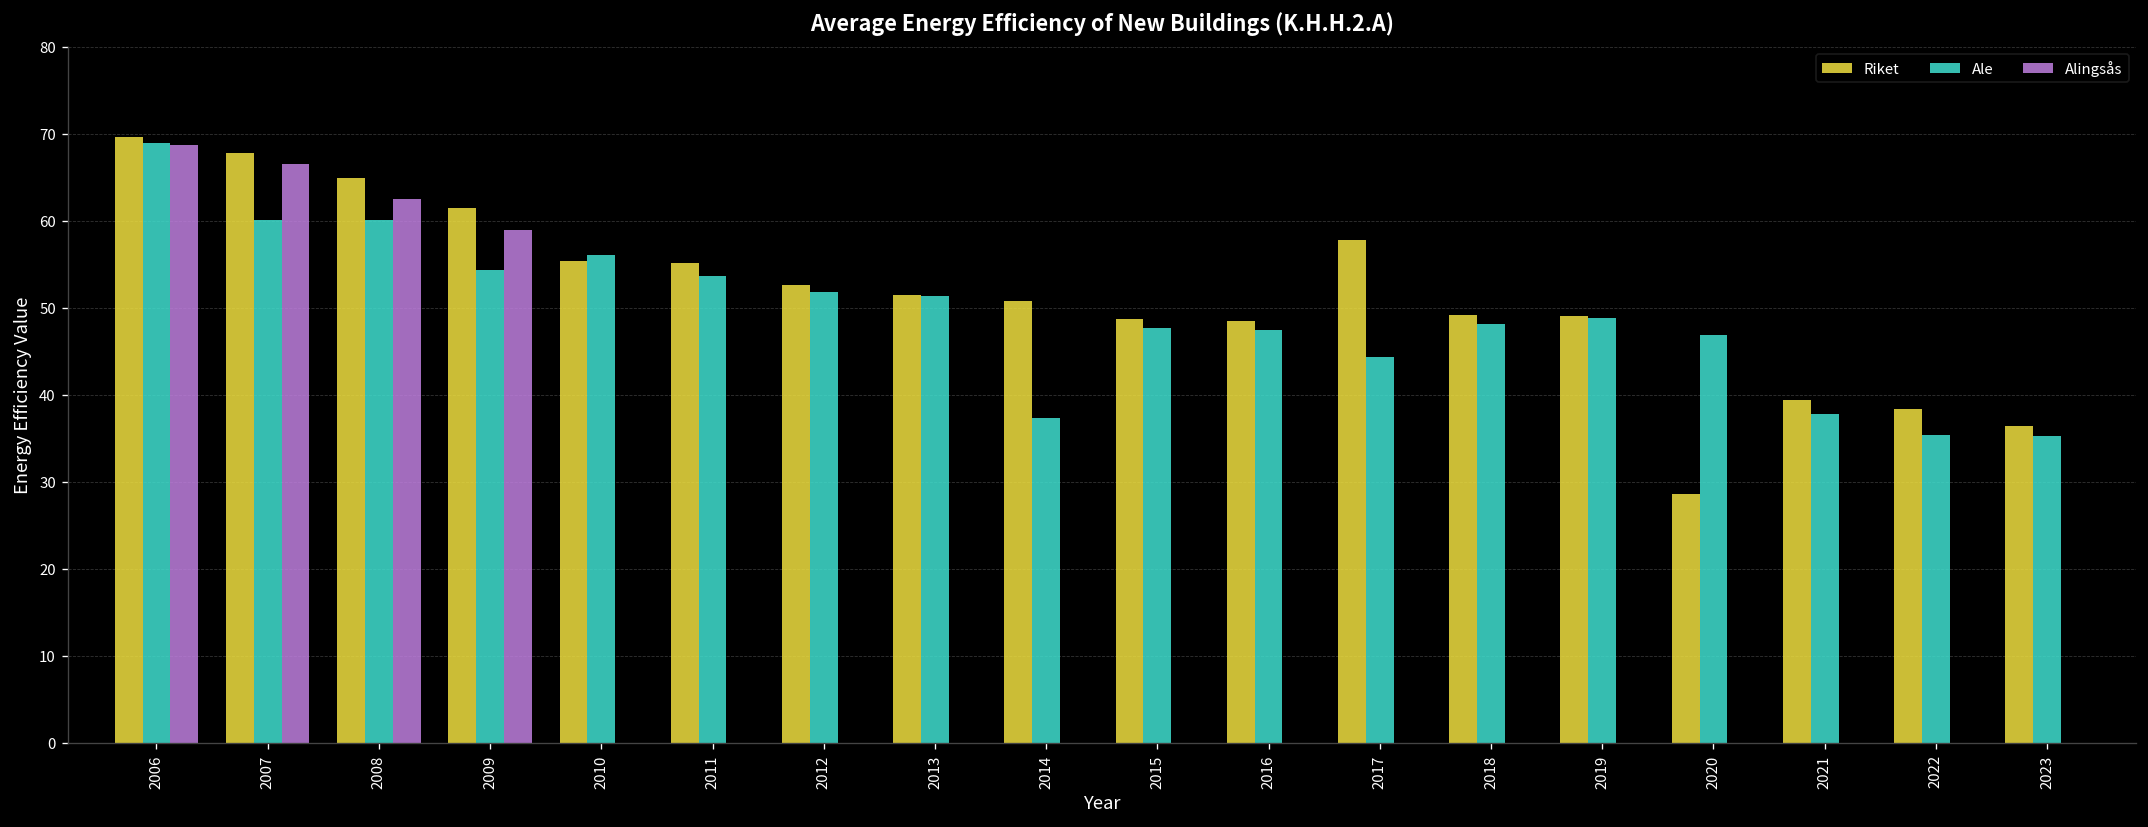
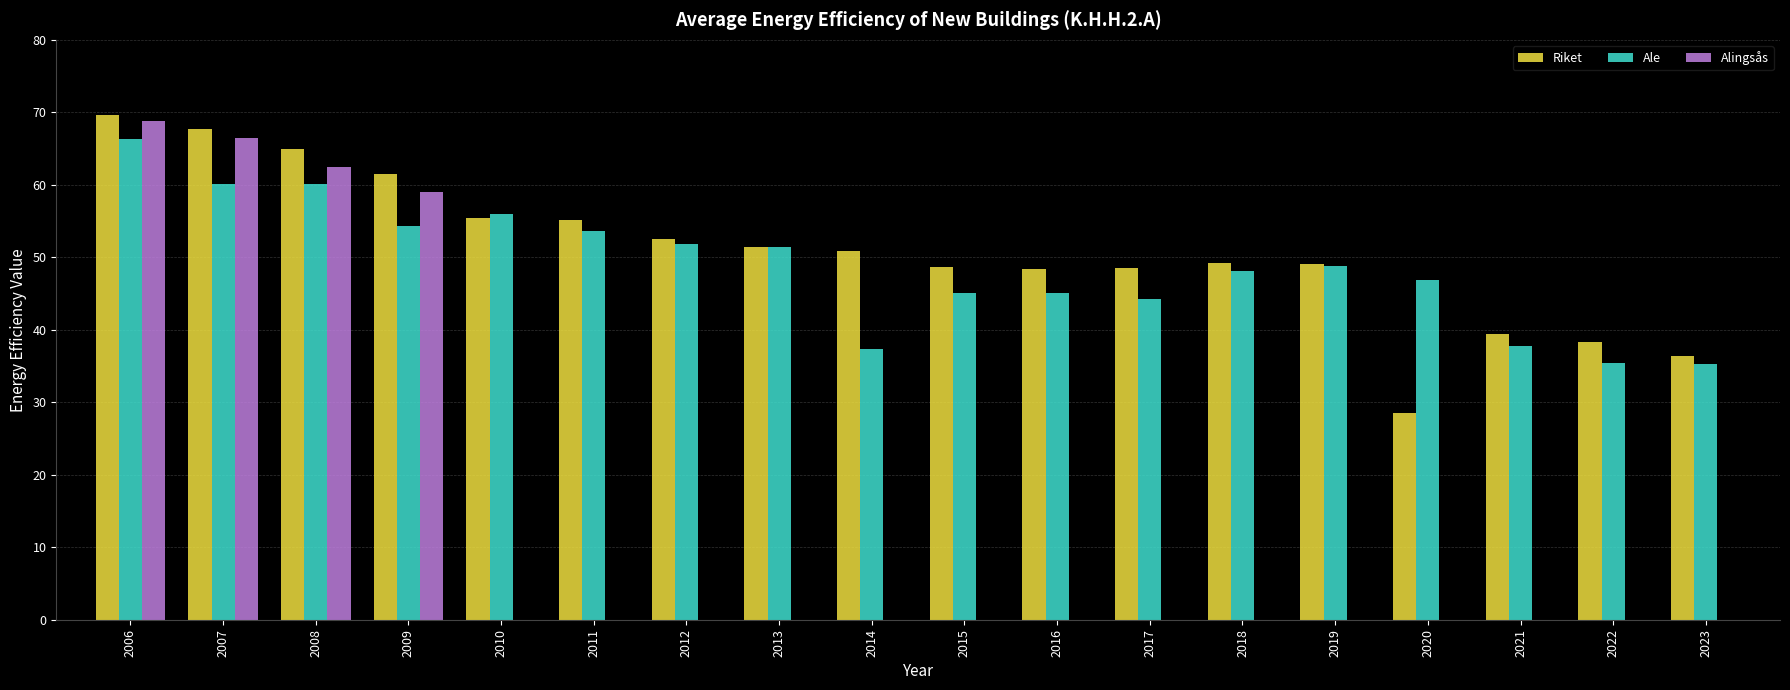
Ale, 2006: 69 -> 66
Ale, 2015: 48 -> 45
Ale, 2016: 47 -> 45
Riket, 2017: 58 -> 48
